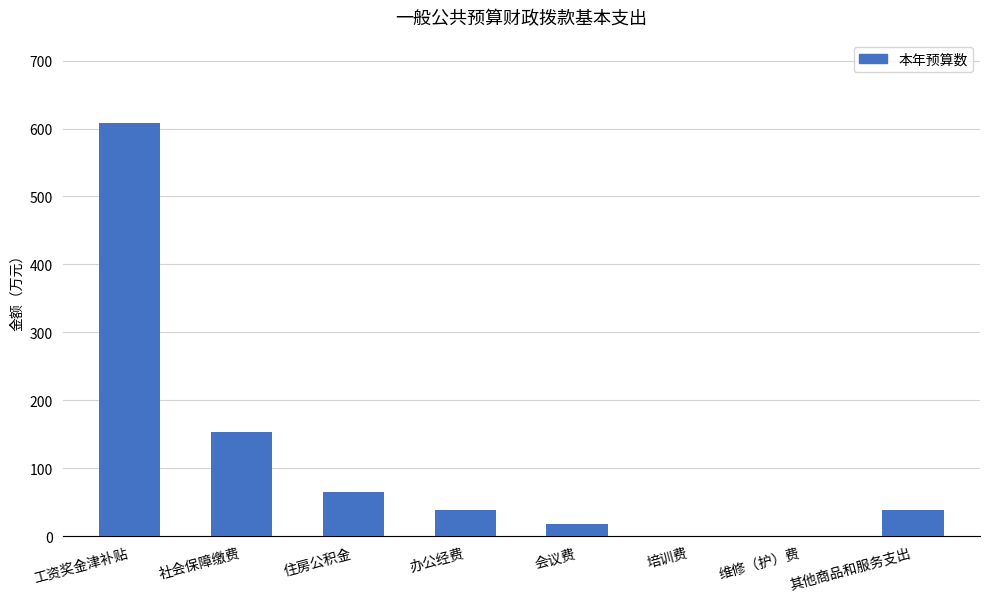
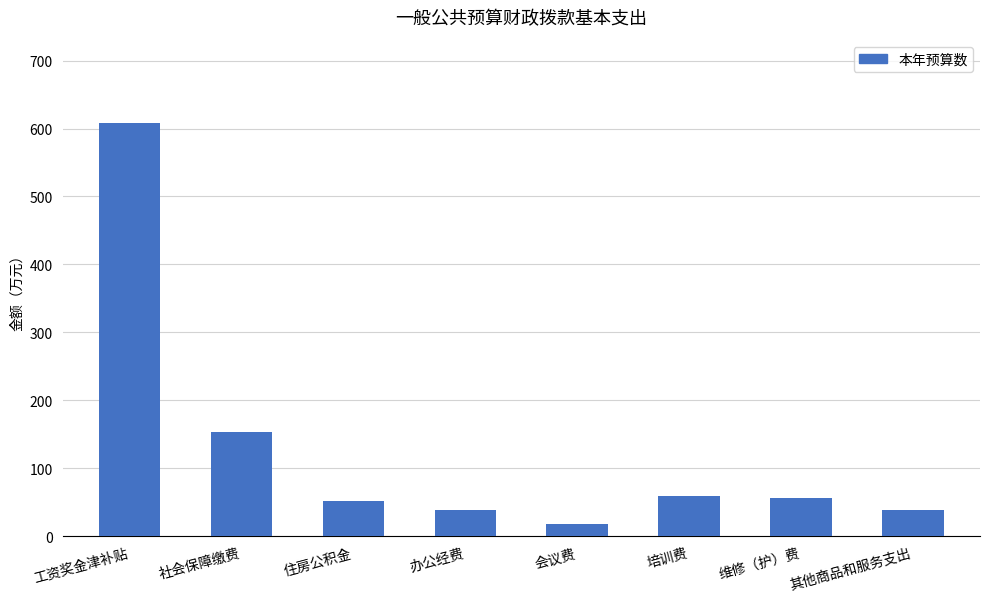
住房公积金: 70 -> 50
培训费: 0 -> 60
维修（护）费: 0 -> 60
